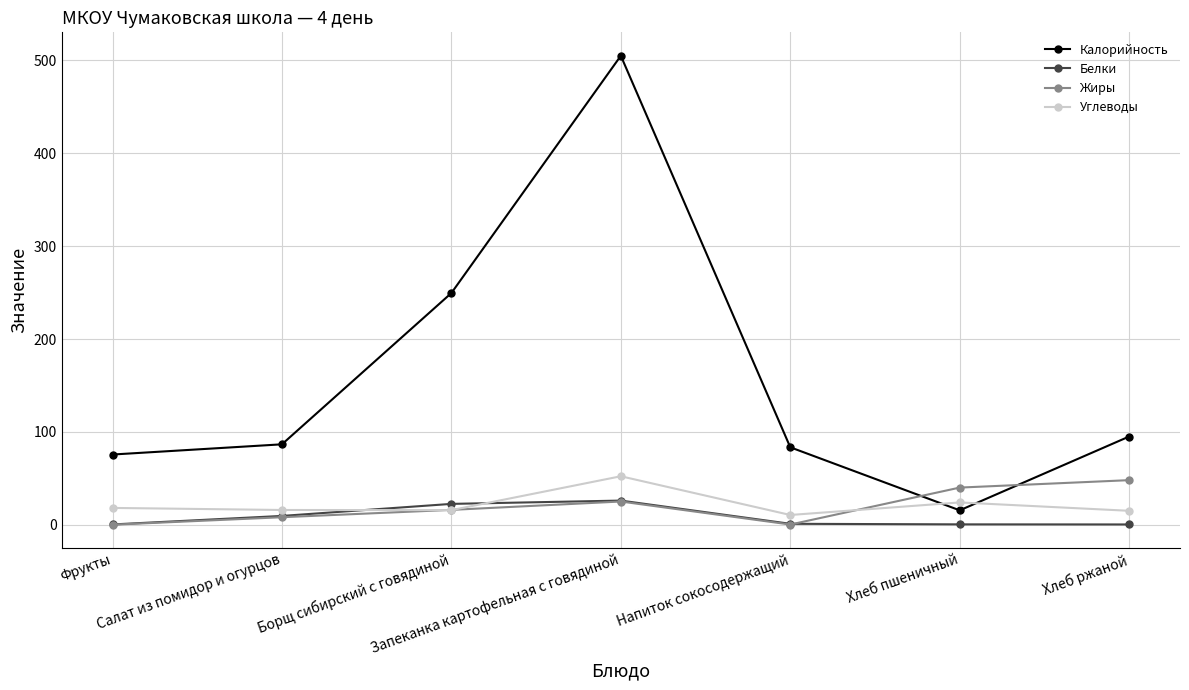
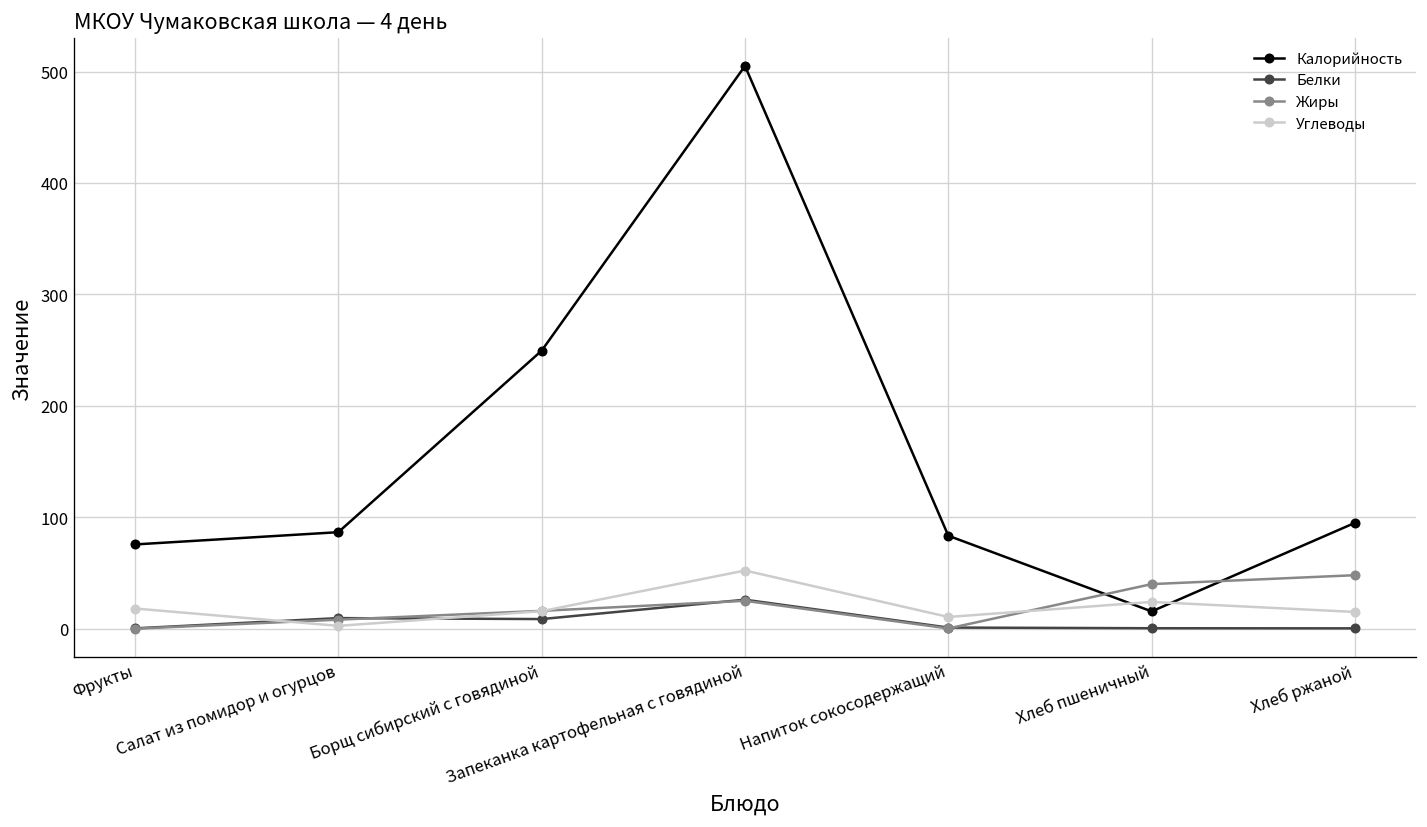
Углеводы, Салат из помидор и огурцов: 20 -> 0
Белки, Борщ сибирский с говядиной: 20 -> 10
